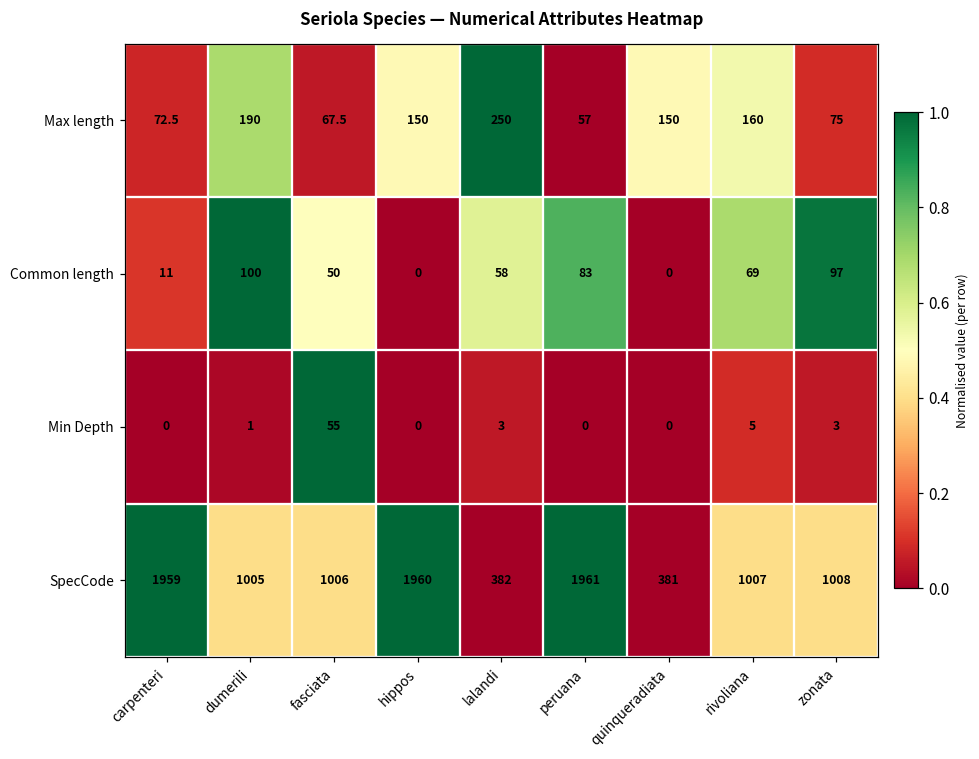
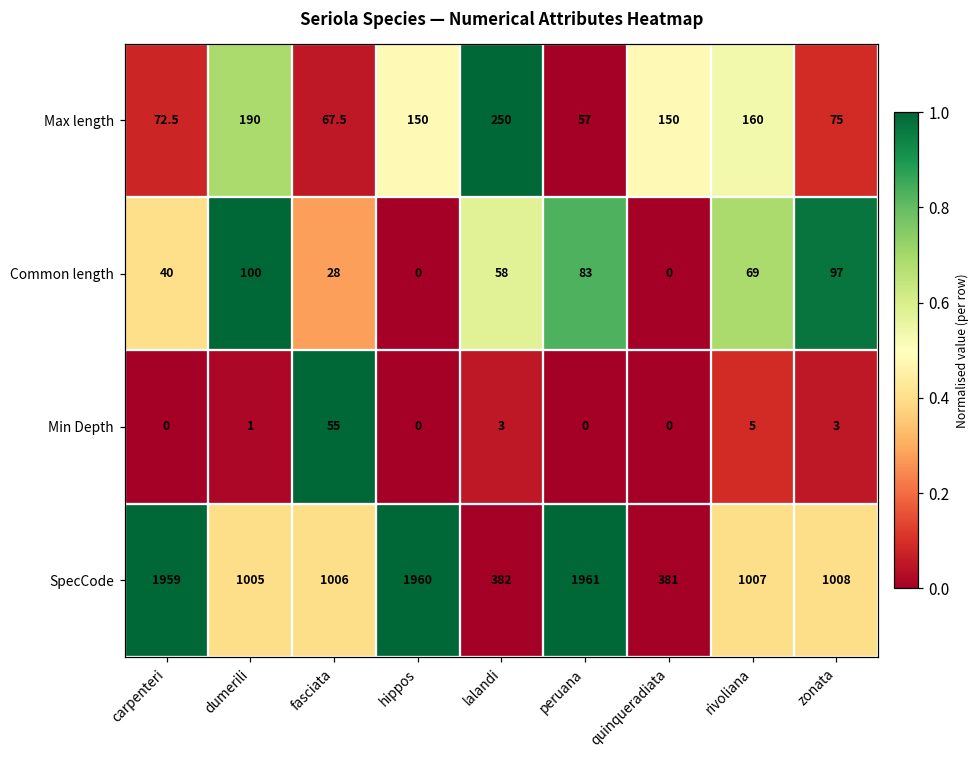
Common length, carpenteri: 11 -> 40
Common length, fasciata: 50 -> 28
